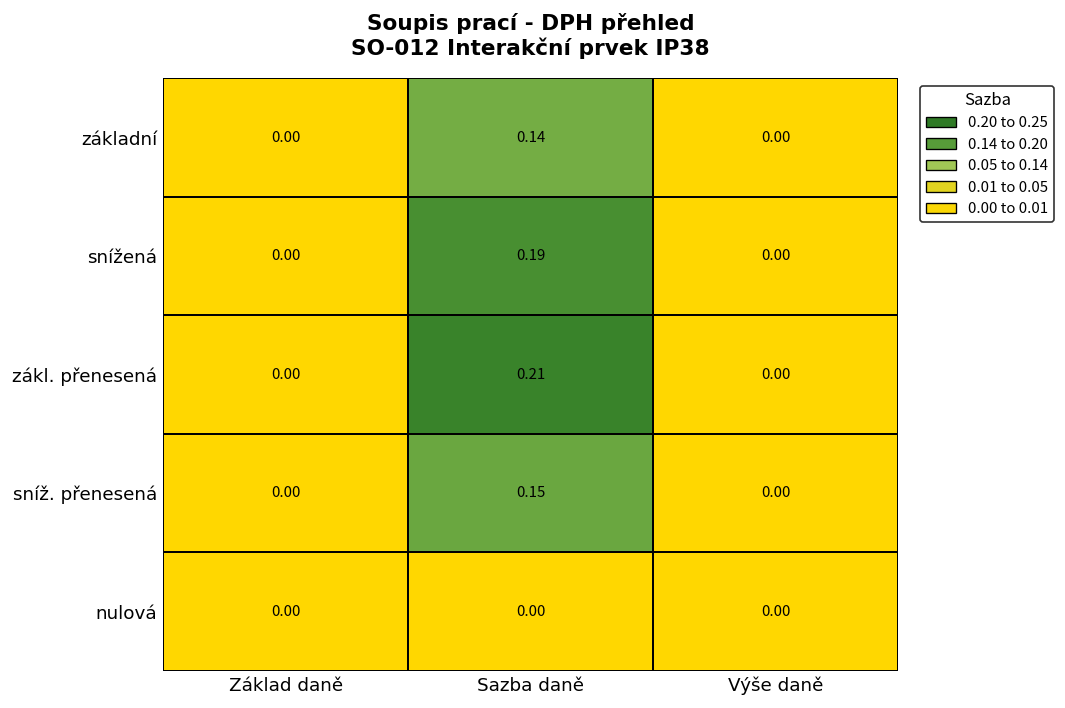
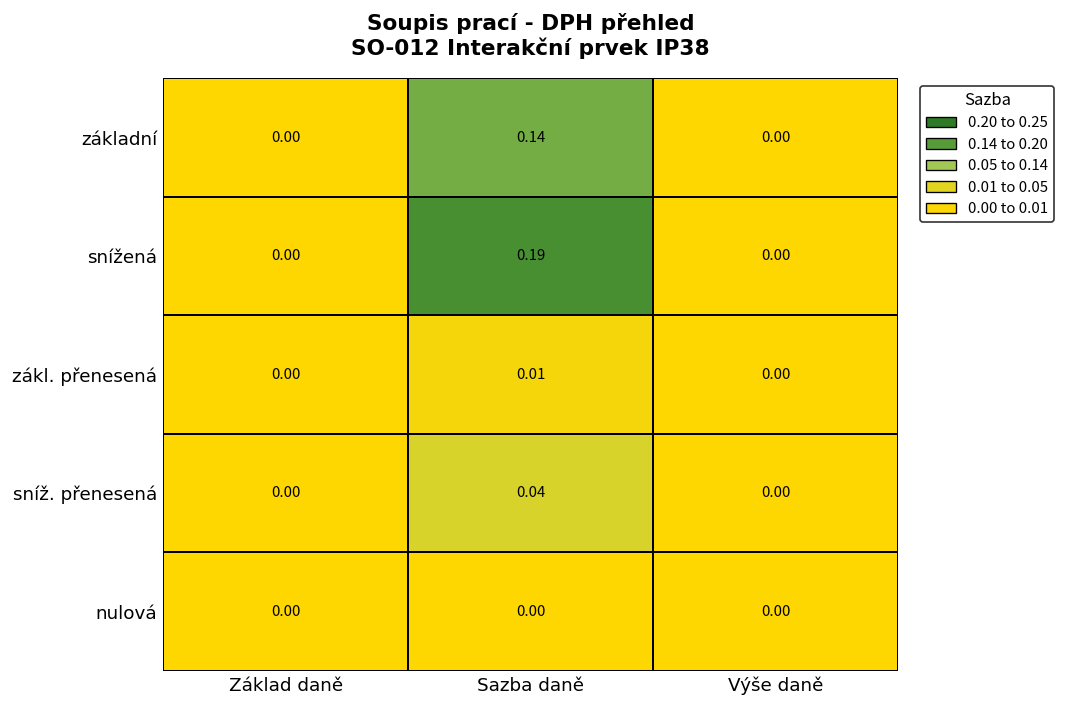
zákl. přenesená, Sazba daně: 0.21 -> 0.01
sníž. přenesená, Sazba daně: 0.15 -> 0.04
